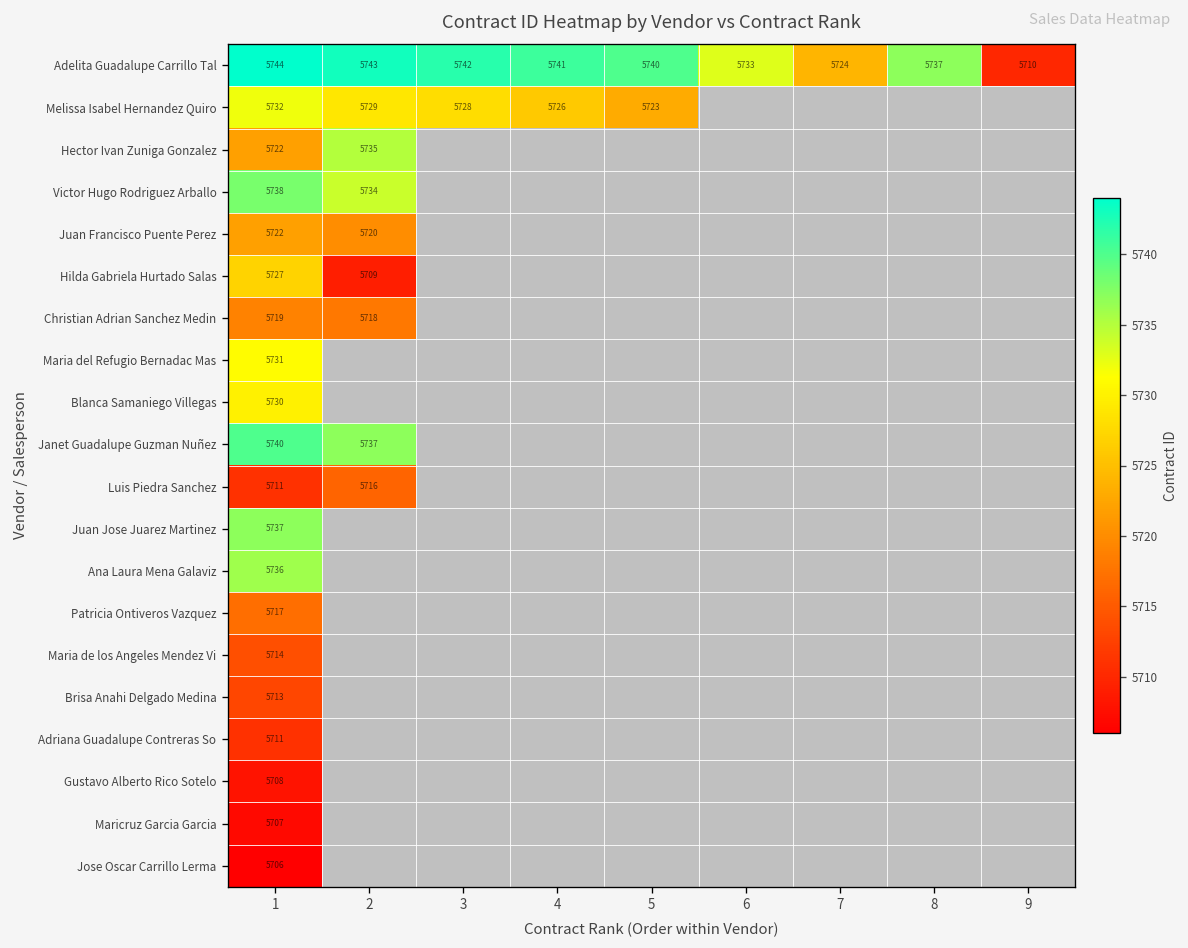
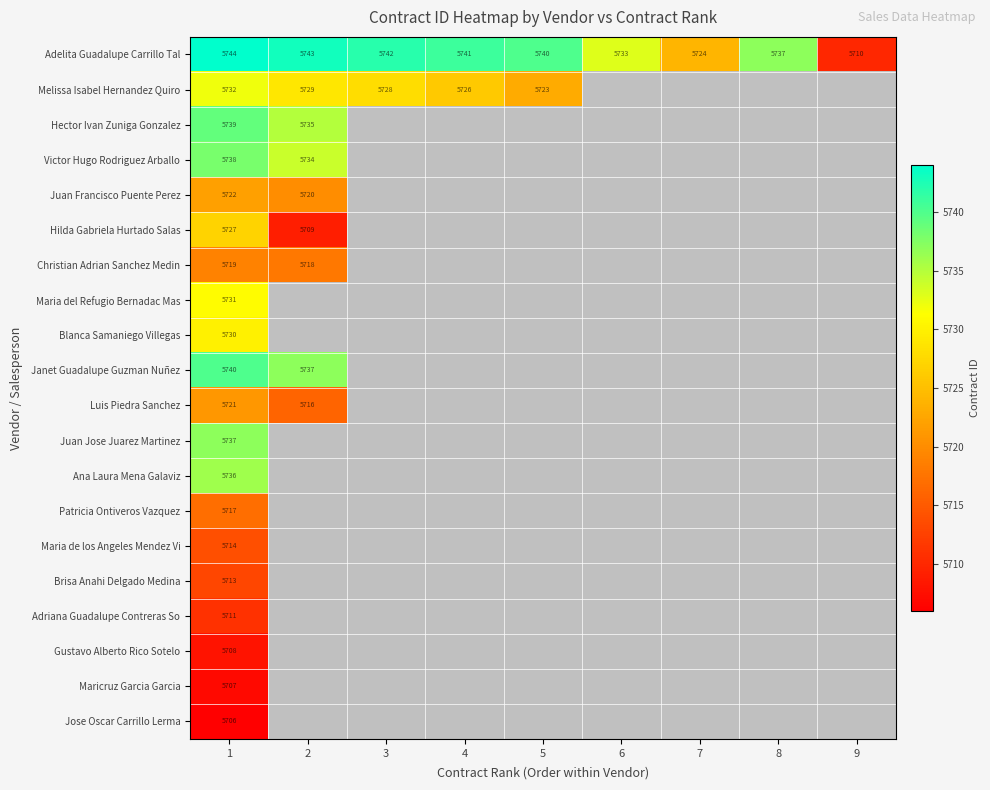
Hector Ivan Zuniga Gonzalez, 1: 5722 -> 5739
Luis Piedra Sanchez, 1: 5711 -> 5721
